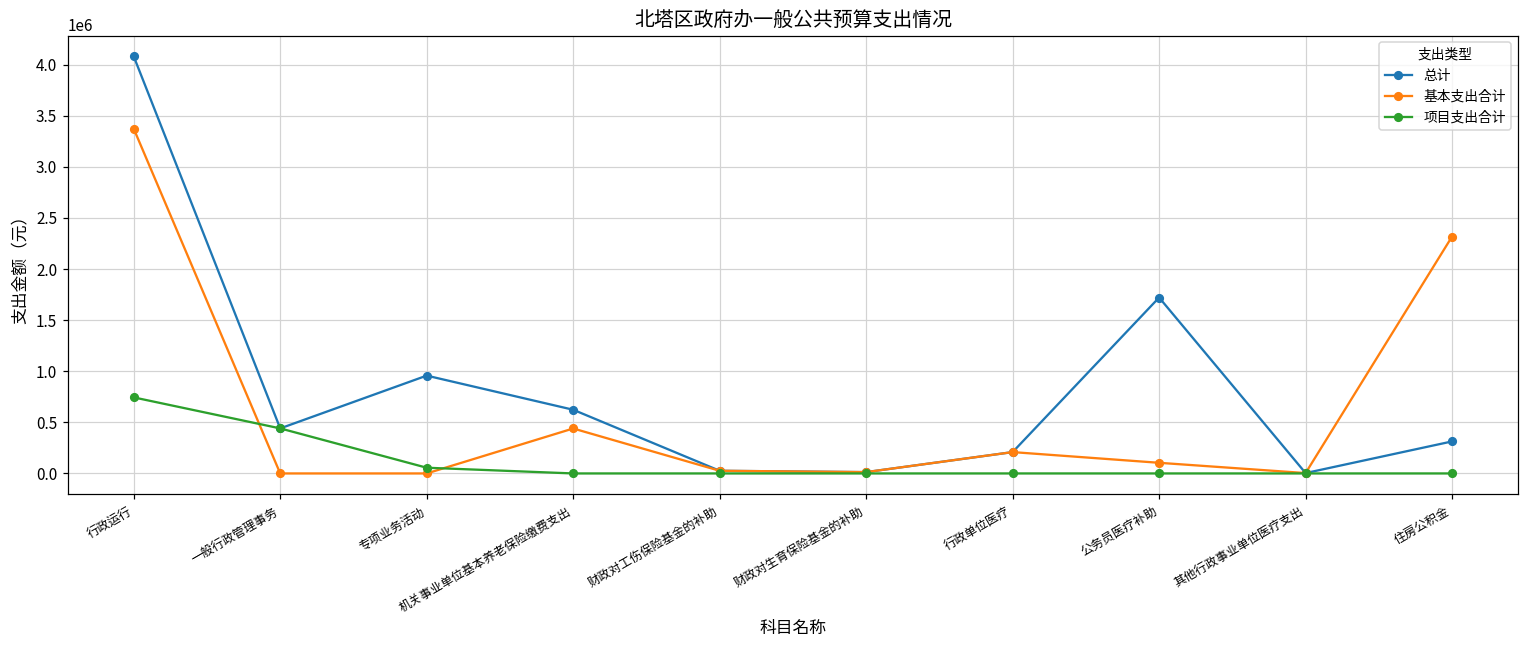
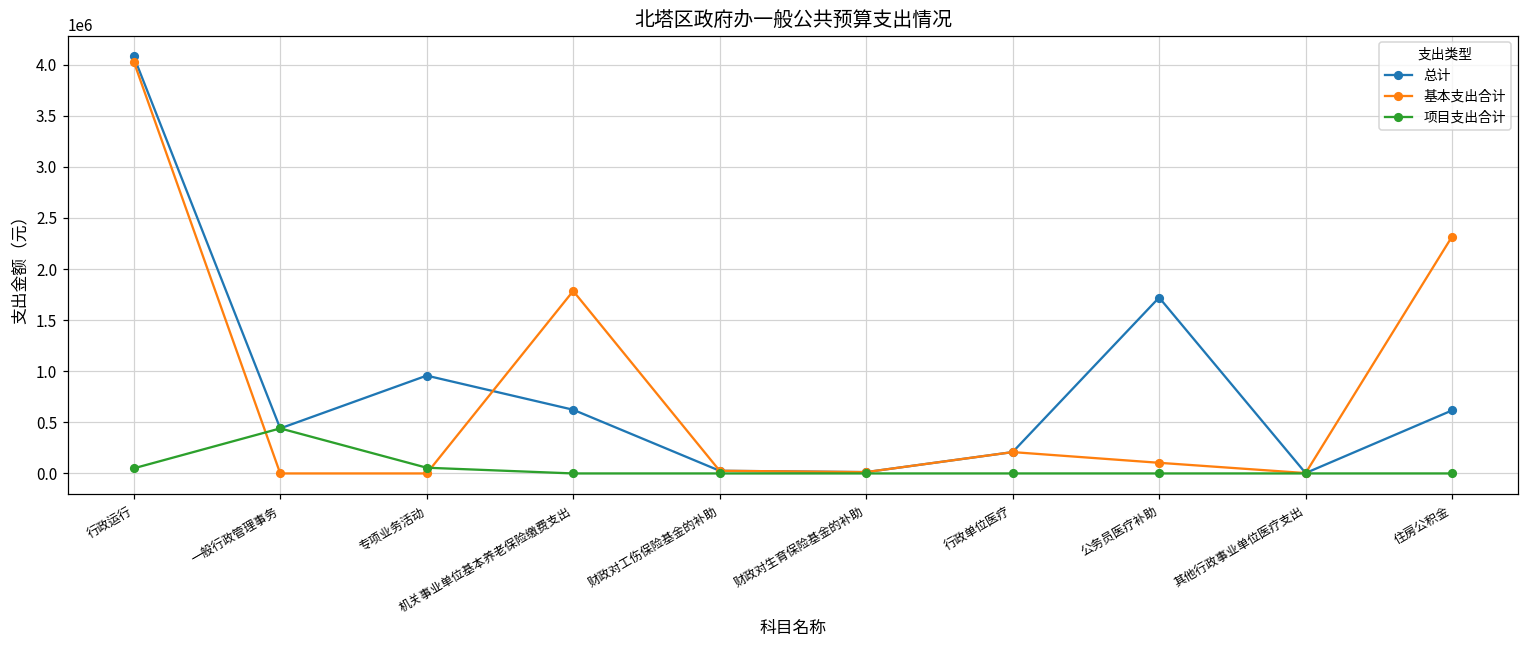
基本支出合计, 行政运行: 3400000 -> 4000000
项目支出合计, 行政运行: 700000 -> 100000
基本支出合计, 机关事业单位基本养老保险缴费支出: 400000 -> 1800000
总计, 住房公积金: 300000 -> 600000
